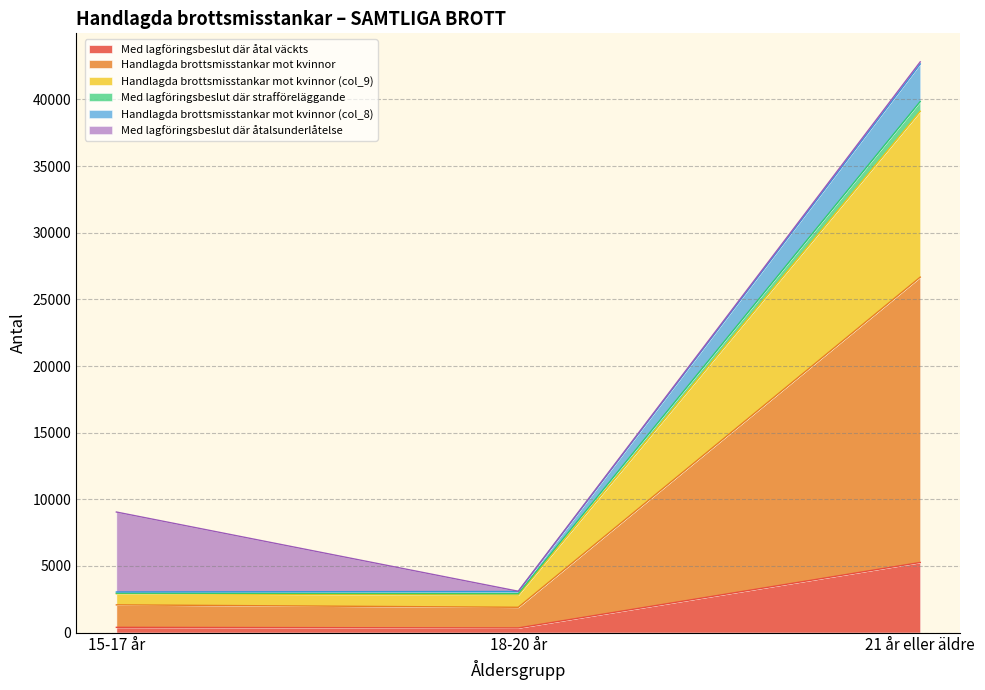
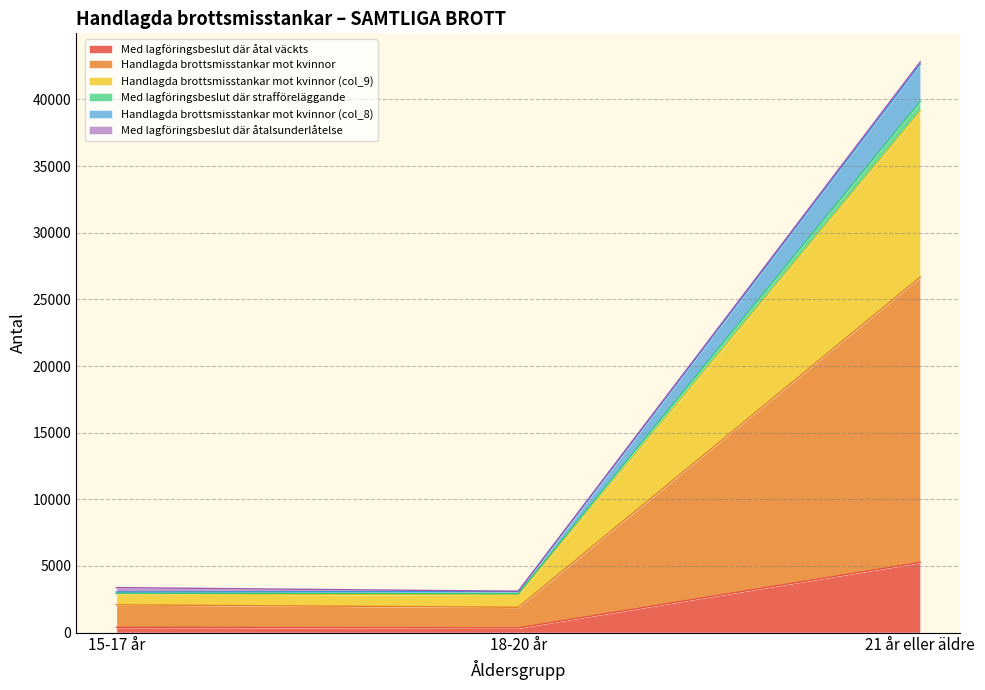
Med lagföringsbeslut där åtalsunderlåtelse, 15-17 år: 6000 -> 300
